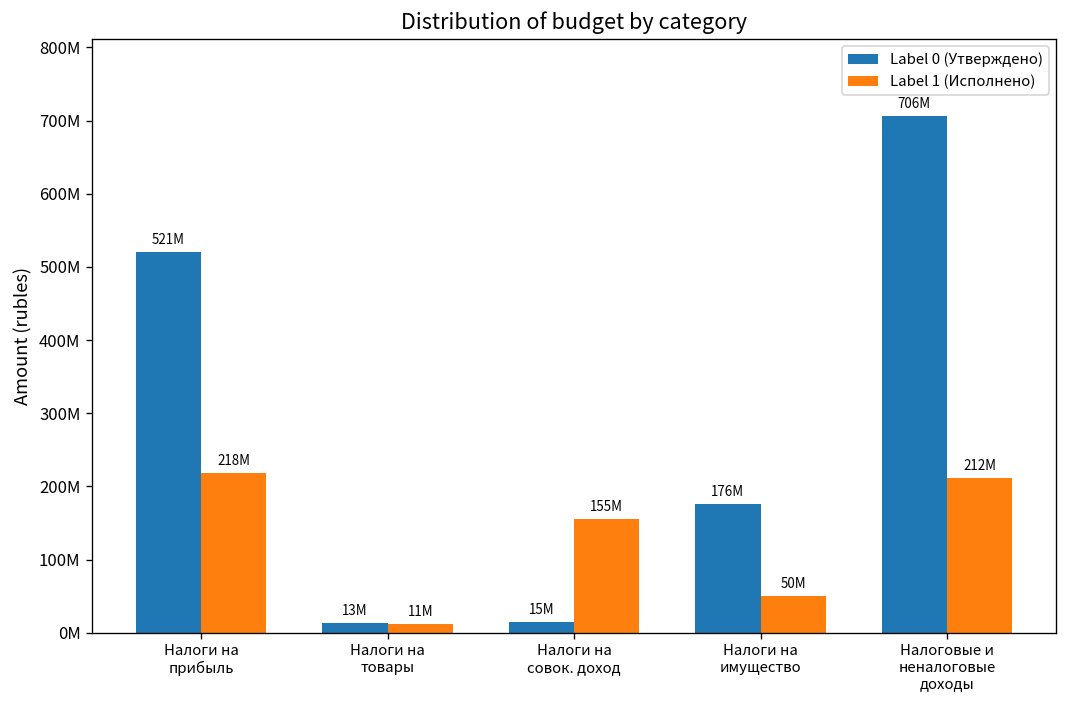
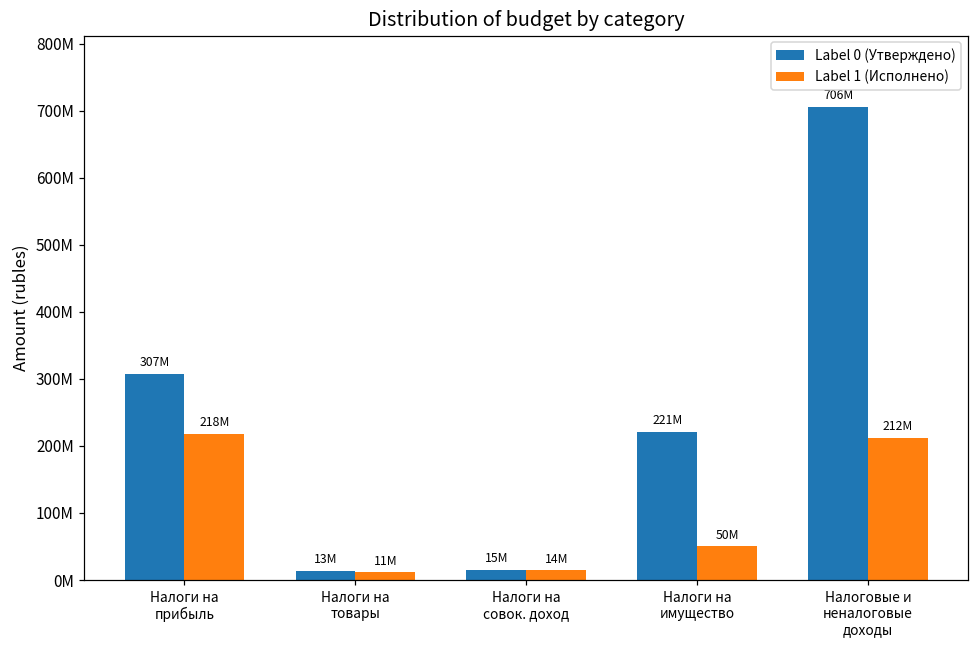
Label 0 (Утверждено), Налоги на прибыль: 521M -> 307M
Label 1 (Исполнено), Налоги на совок. доход: 155M -> 14M
Label 0 (Утверждено), Налоги на имущество: 176M -> 221M
